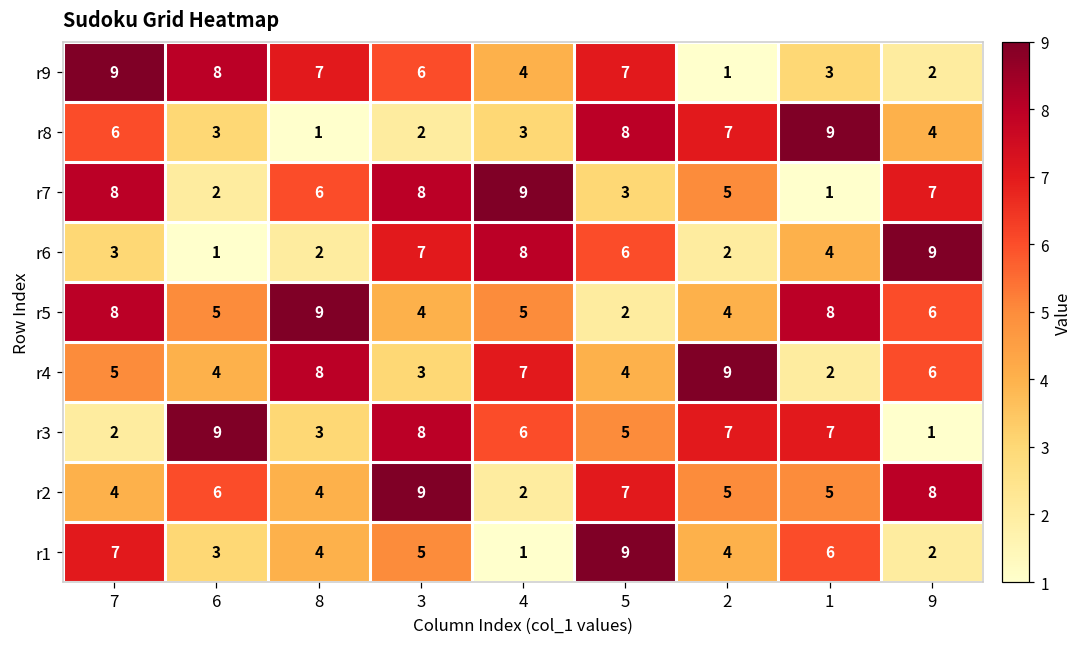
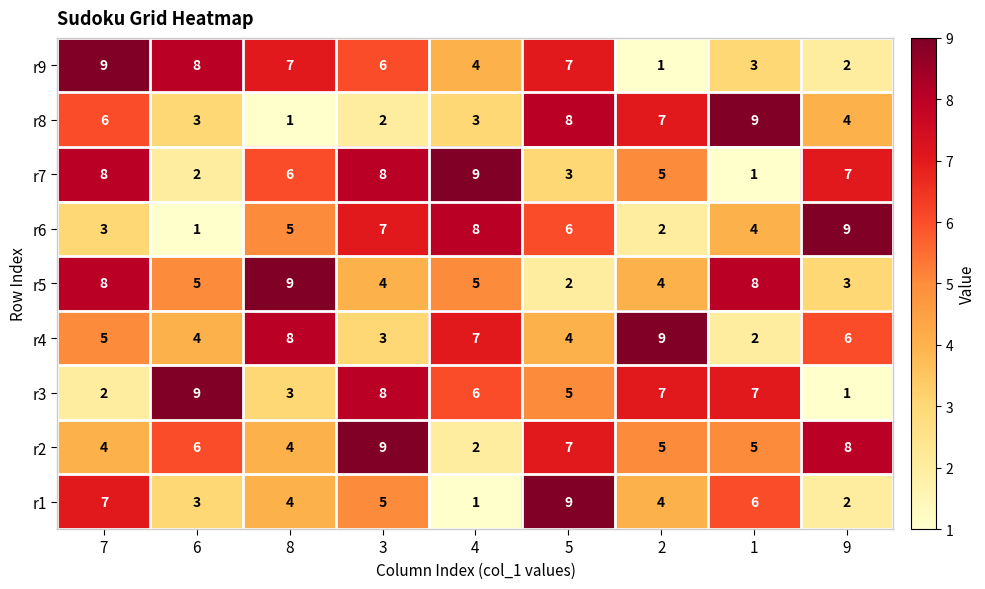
r6, 8: 2 -> 5
r5, 9: 6 -> 3
